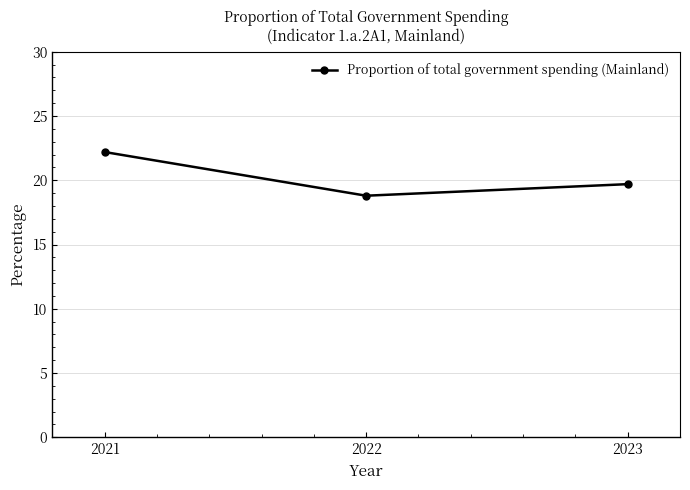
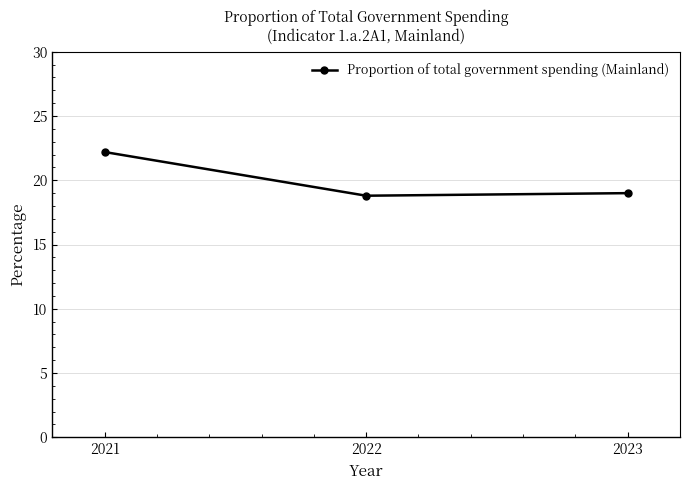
2023: 19.7 -> 19.0
